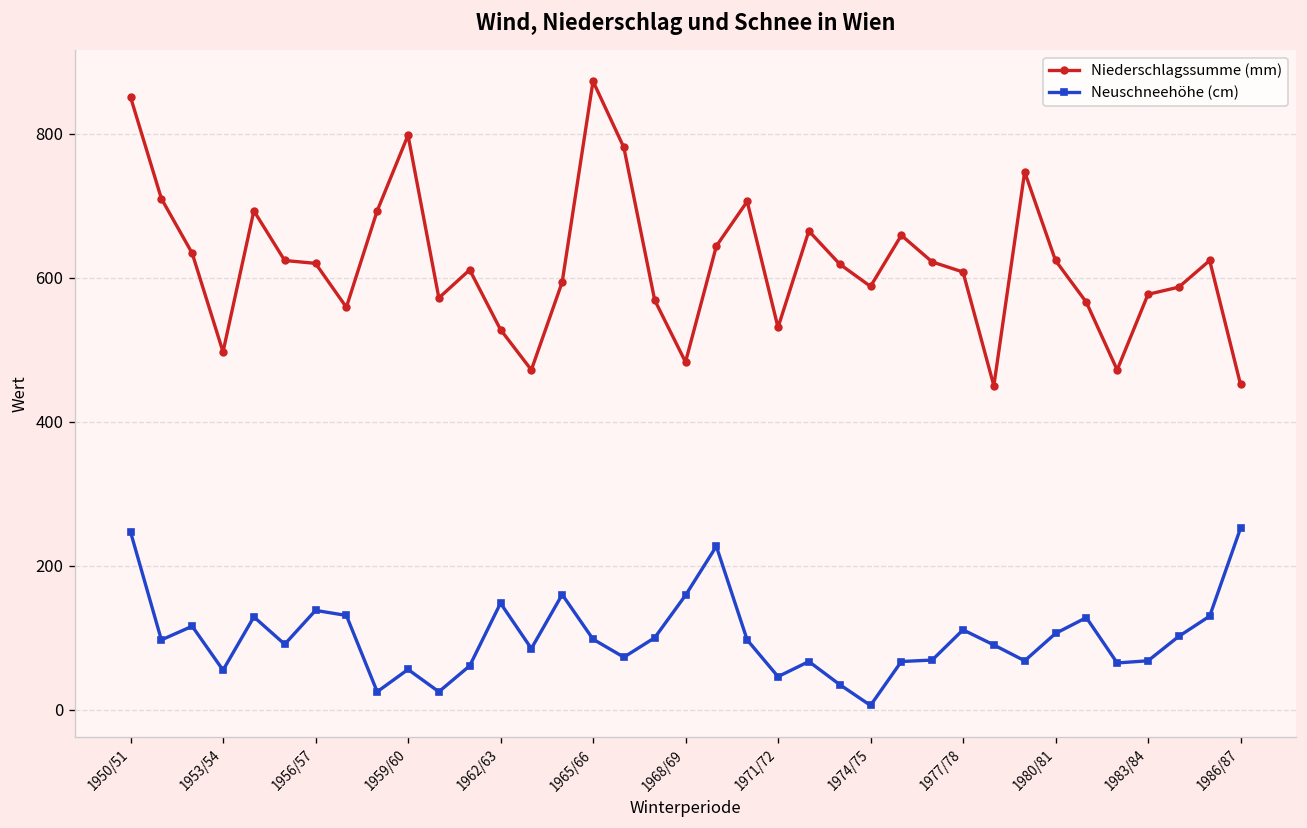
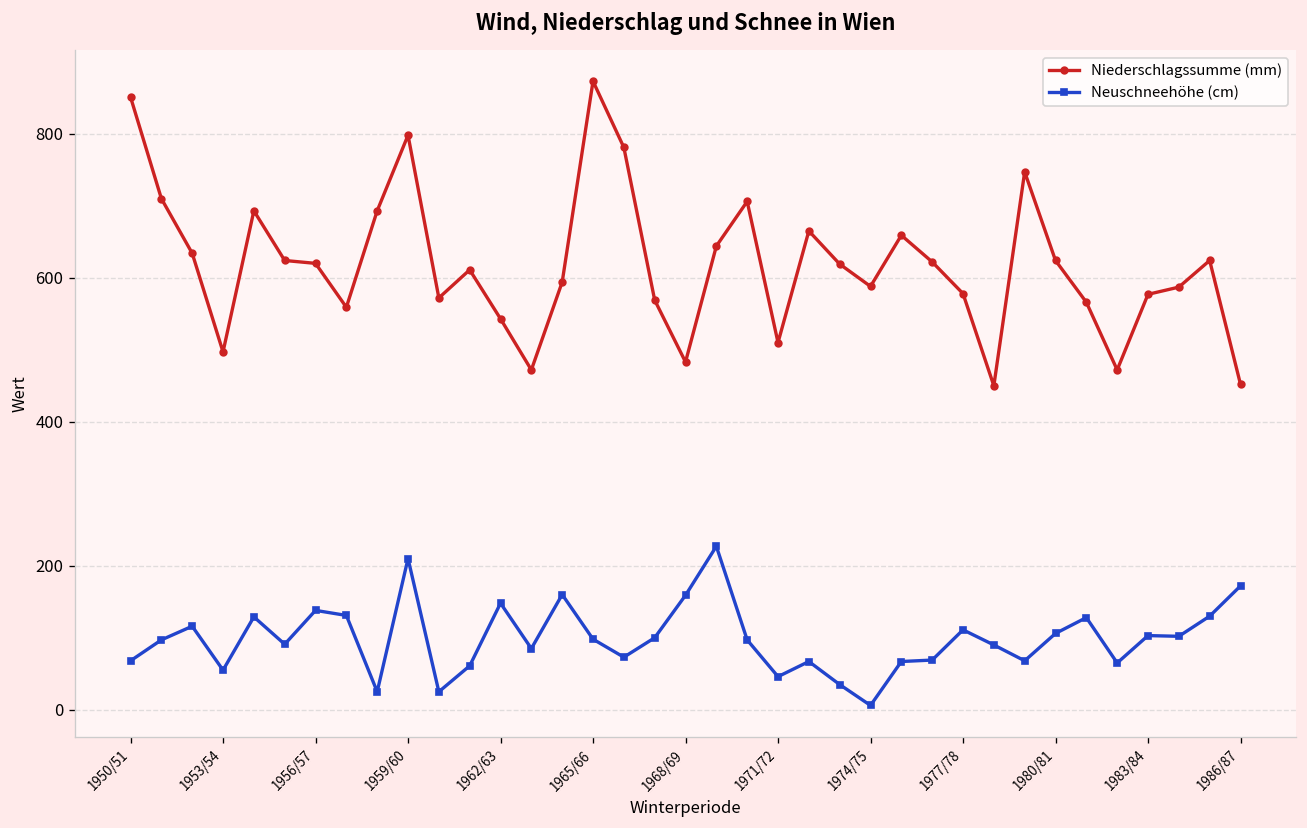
Neuschneehöhe (cm), 1950/51: 250 -> 70
Neuschneehöhe (cm), 1959/60: 60 -> 210
Niederschlagssumme (mm), 1962/63: 530 -> 540
Niederschlagssumme (mm), 1971/72: 530 -> 510
Niederschlagssumme (mm), 1977/78: 610 -> 580
Neuschneehöhe (cm), 1983/84: 70 -> 100
Neuschneehöhe (cm), 1986/87: 250 -> 170
